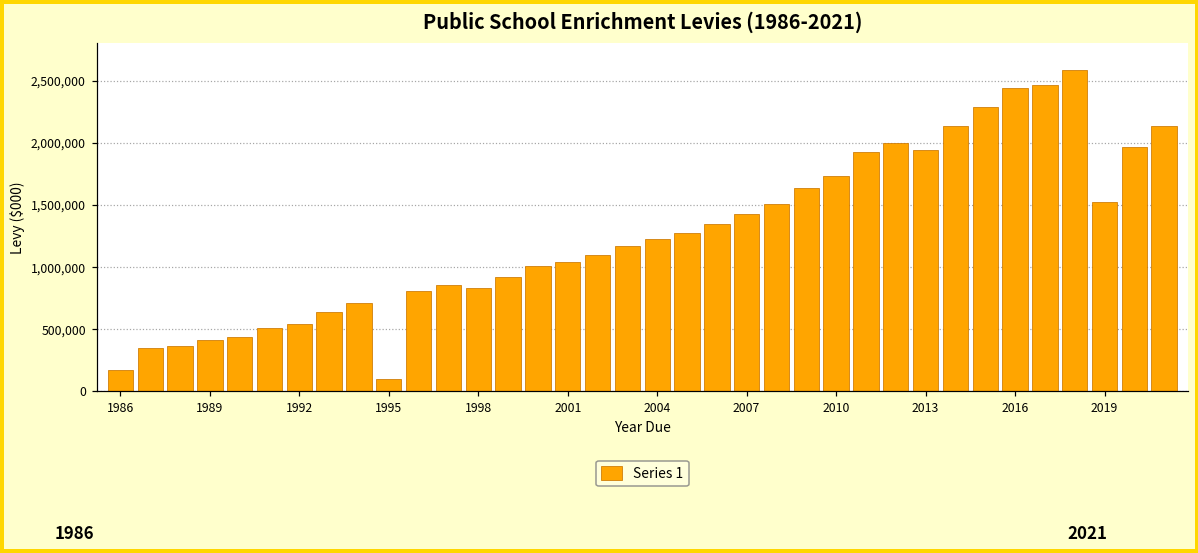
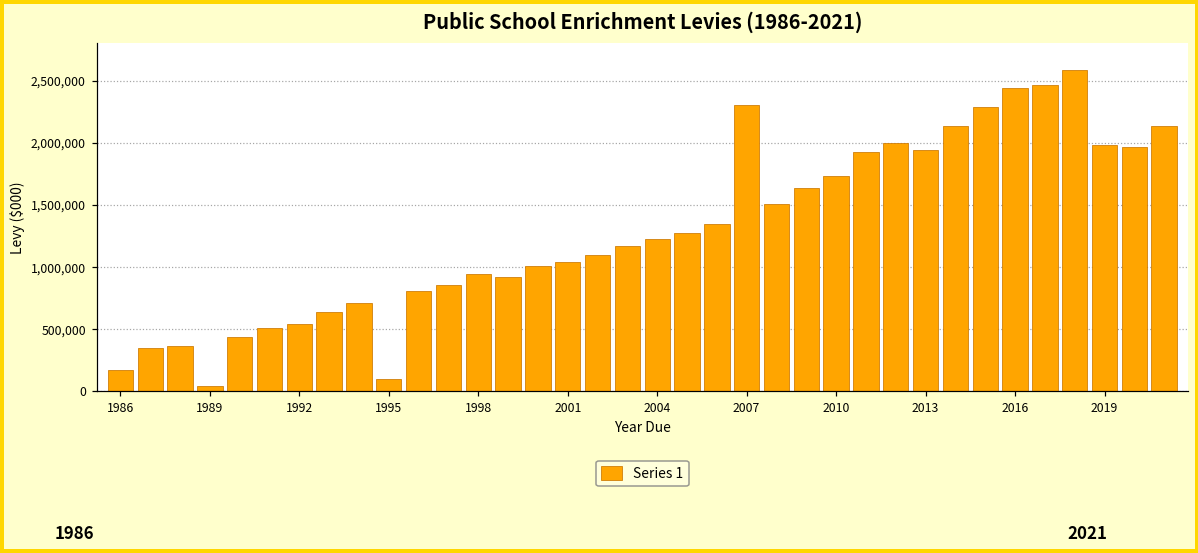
1989: 420,000 -> 40,000
1998: 830,000 -> 950,000
2007: 1,430,000 -> 2,300,000
2019: 1,530,000 -> 1,980,000
